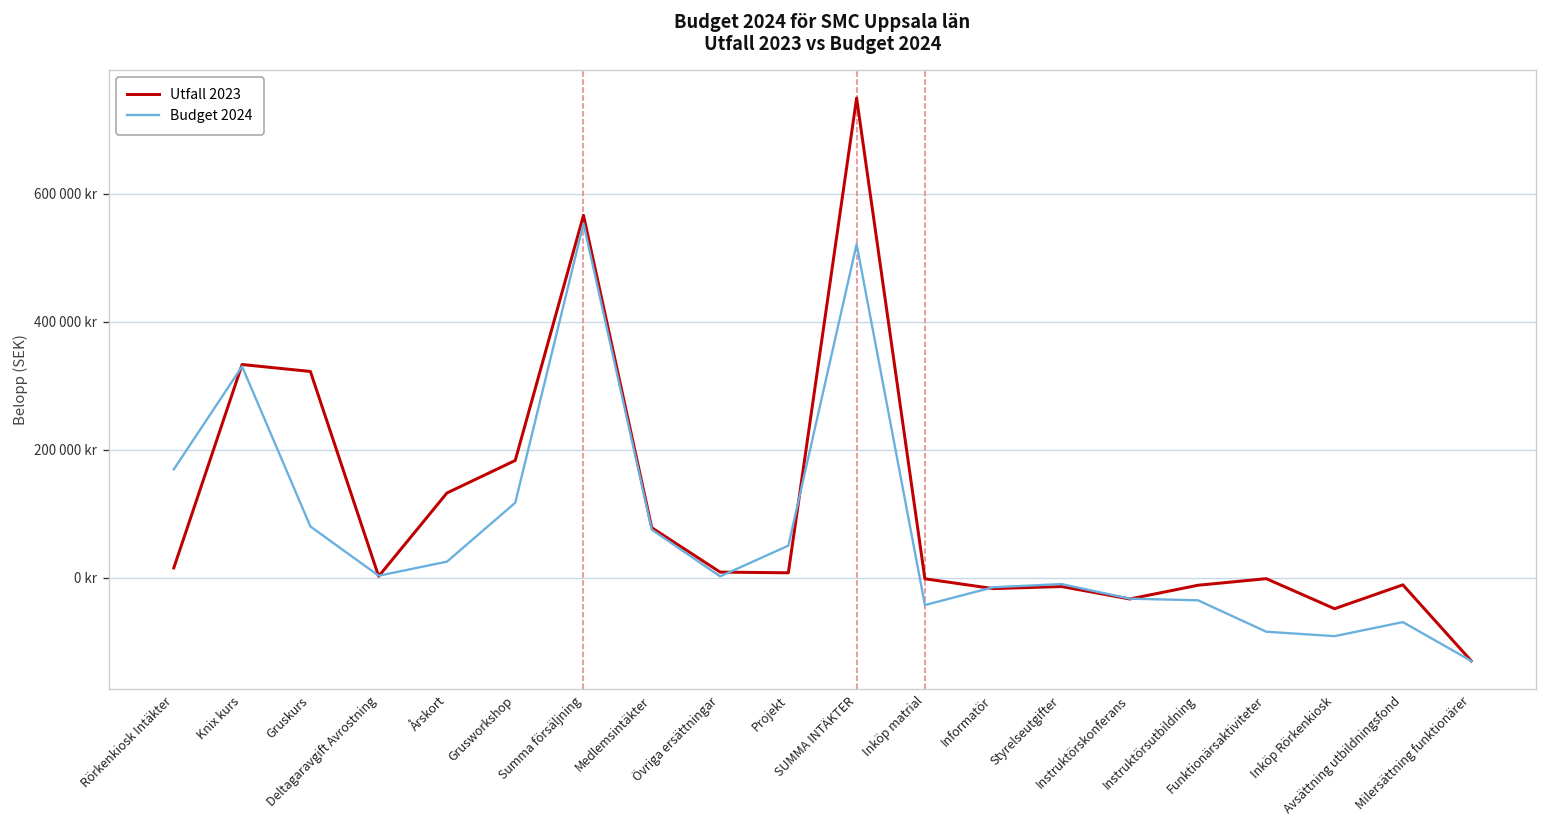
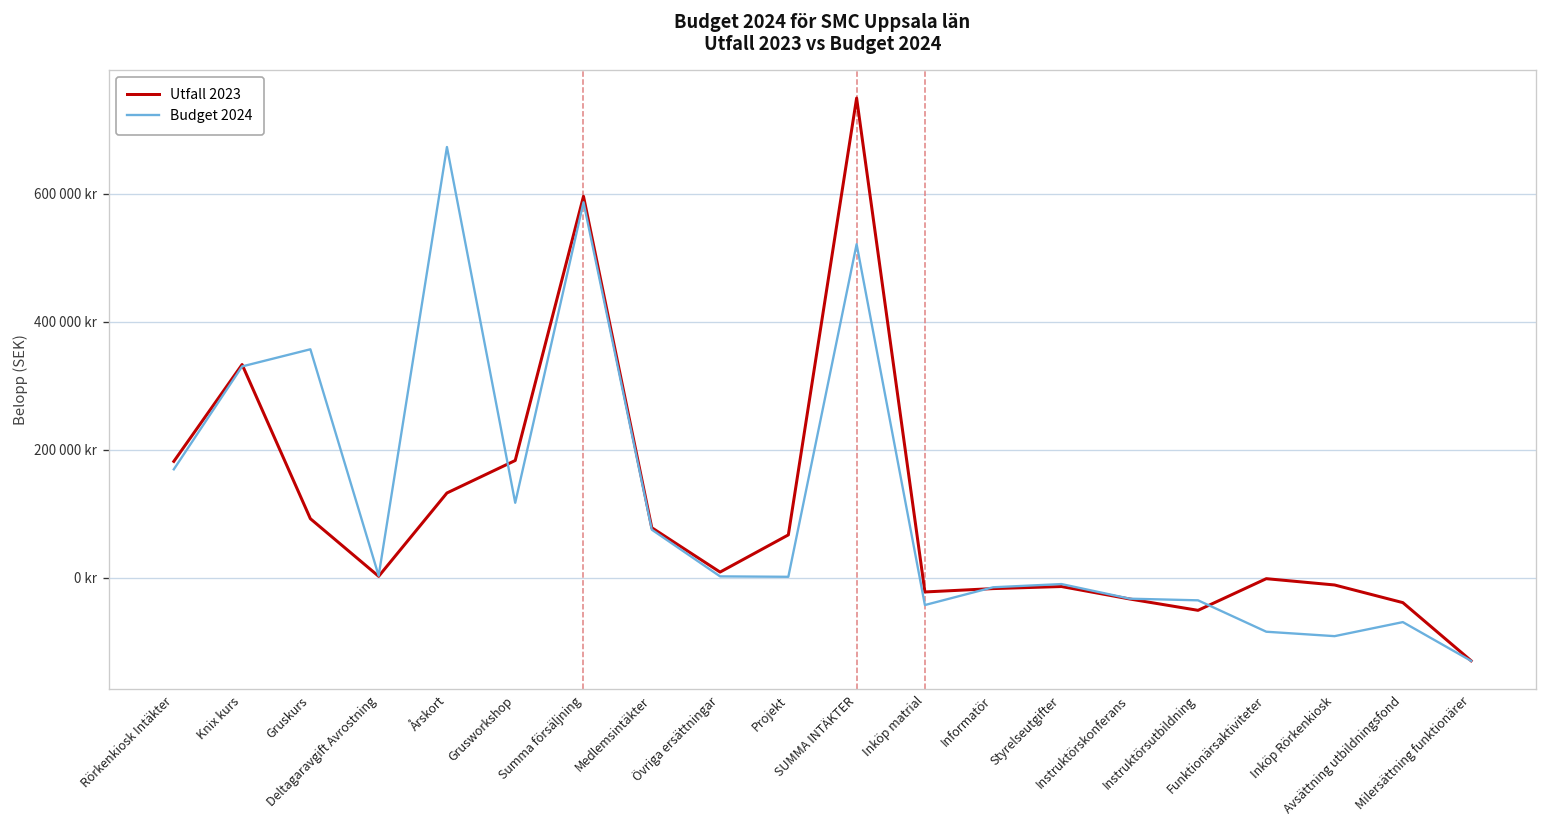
Utfall 2023, Rörkenkiosk Intäkter: 20000 kr -> 180000 kr
Utfall 2023, Gruskurs: 320000 kr -> 90000 kr
Budget 2024, Gruskurs: 80000 kr -> 360000 kr
Budget 2024, Årskort: 30000 kr -> 670000 kr
Utfall 2023, Summa försäljning: 570000 kr -> 600000 kr
Budget 2024, Summa försäljning: 550000 kr -> 590000 kr
Utfall 2023, Projekt: 10000 kr -> 70000 kr
Budget 2024, Projekt: 50000 kr -> 0 kr
Utfall 2023, Inköp matrial: 0 kr -> -20000 kr
Utfall 2023, Instruktörsutbildning: -10000 kr -> -50000 kr
Utfall 2023, Inköp Rörkenkiosk: -50000 kr -> -10000 kr
Utfall 2023, Avsättning utbildningsfond: -10000 kr -> -40000 kr
